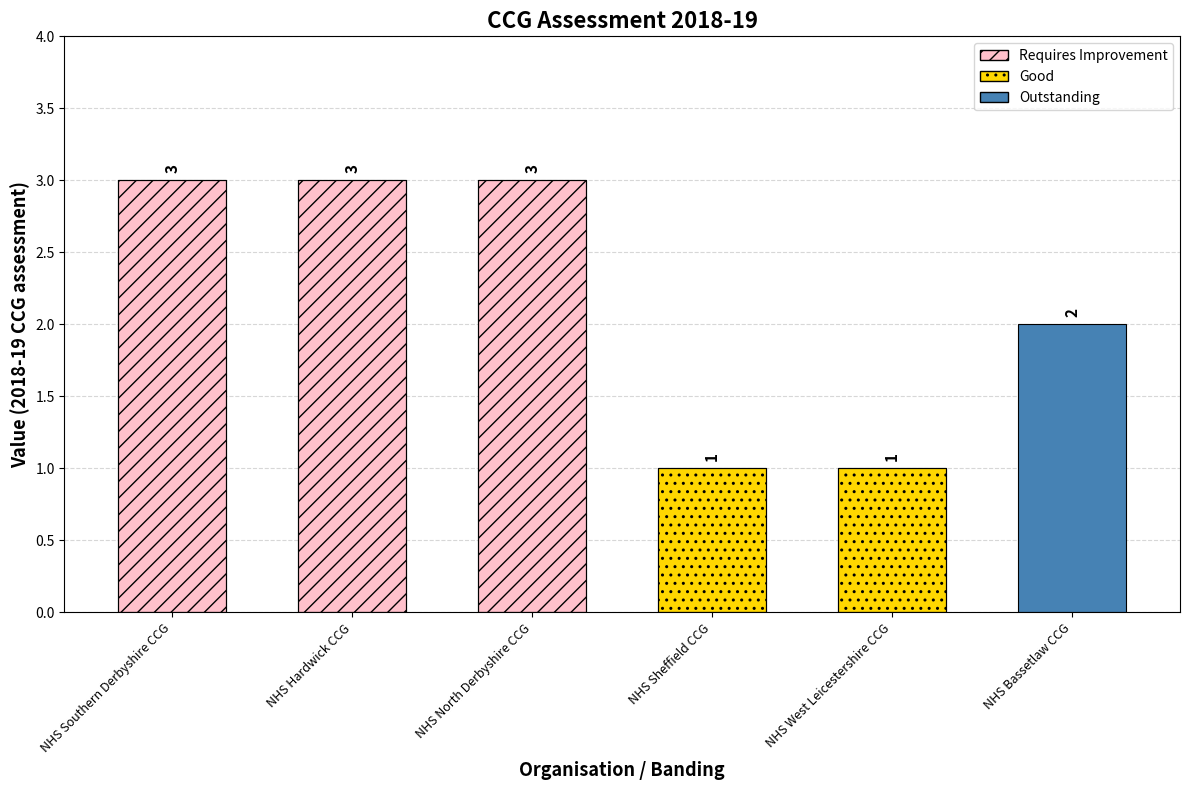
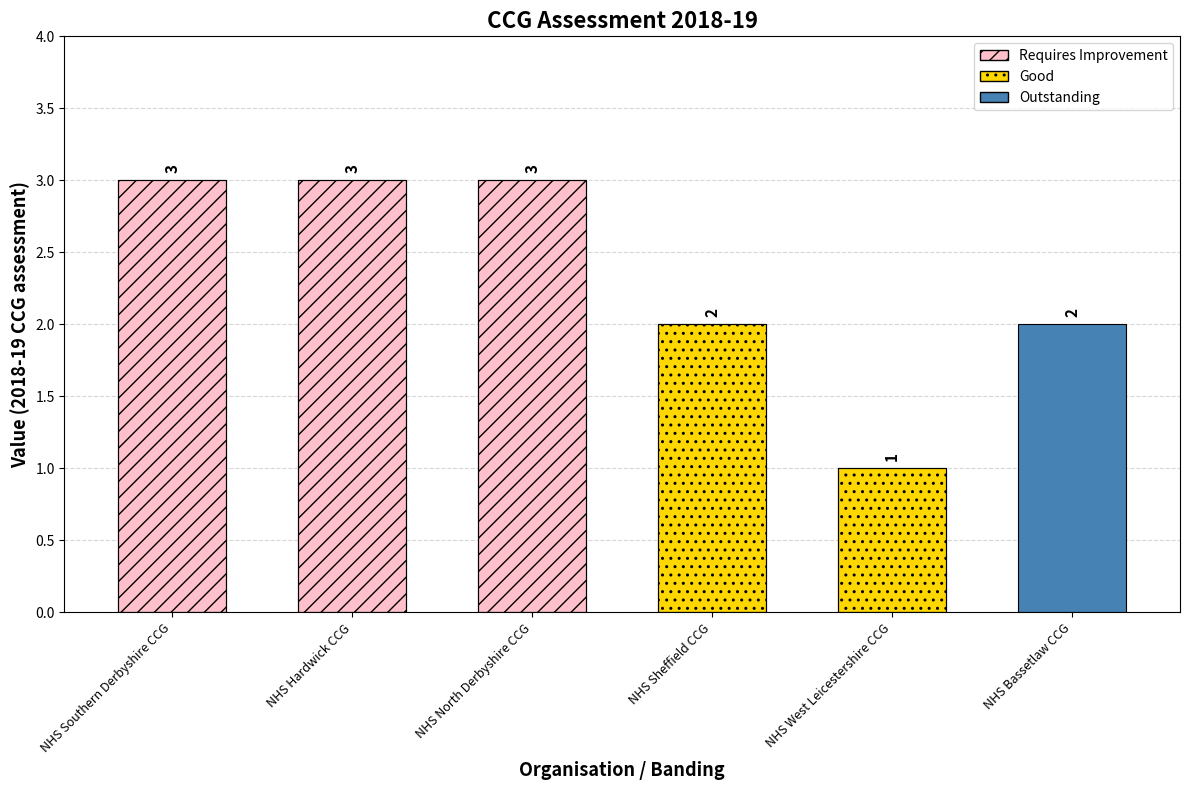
NHS Sheffield CCG: 1 -> 2
